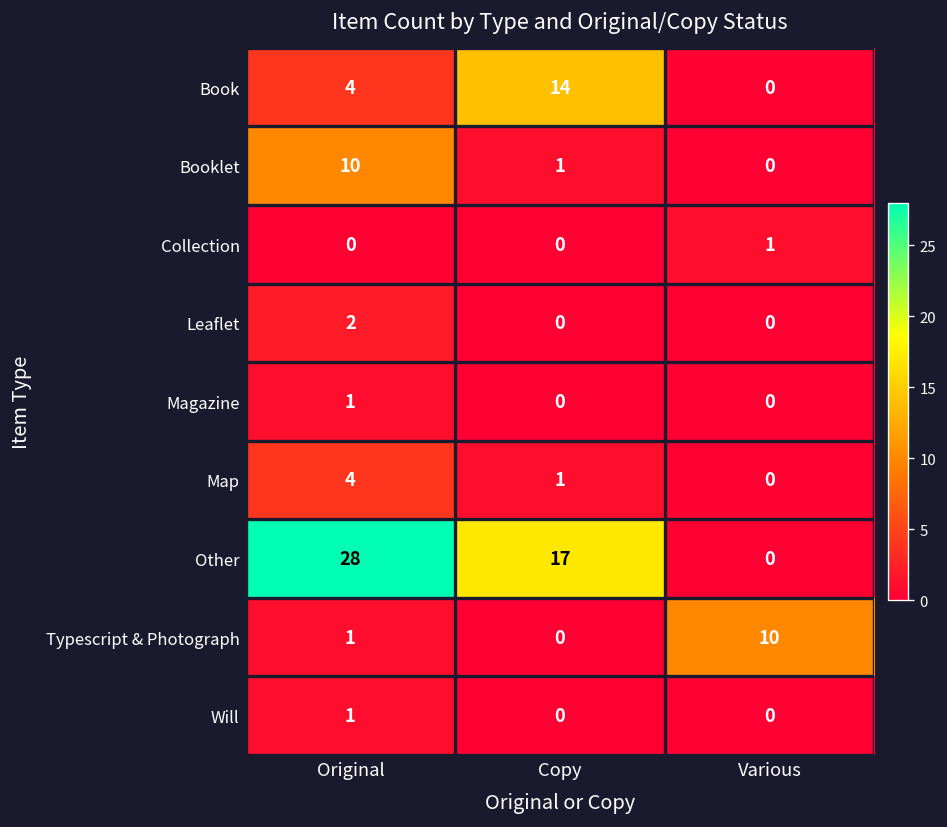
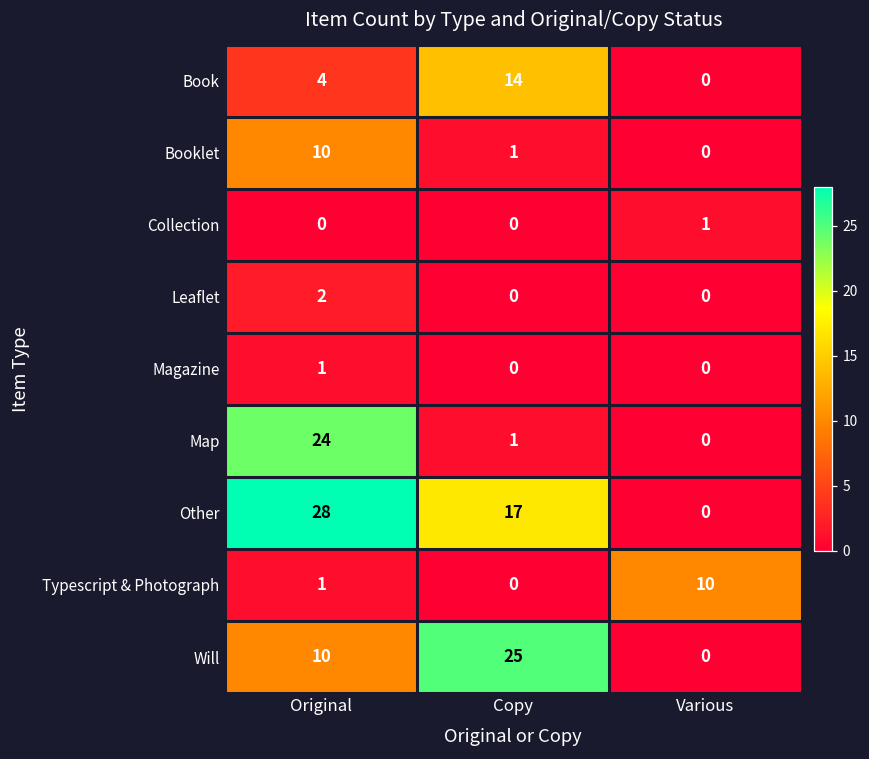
Map, Original: 4 -> 24
Will, Original: 1 -> 10
Will, Copy: 0 -> 25
